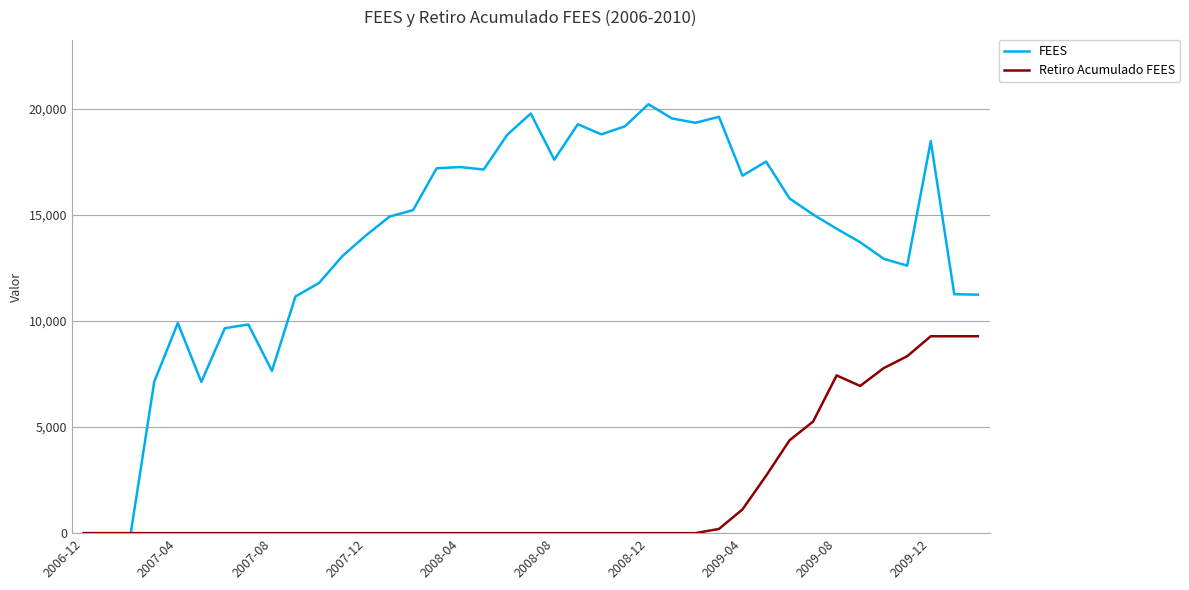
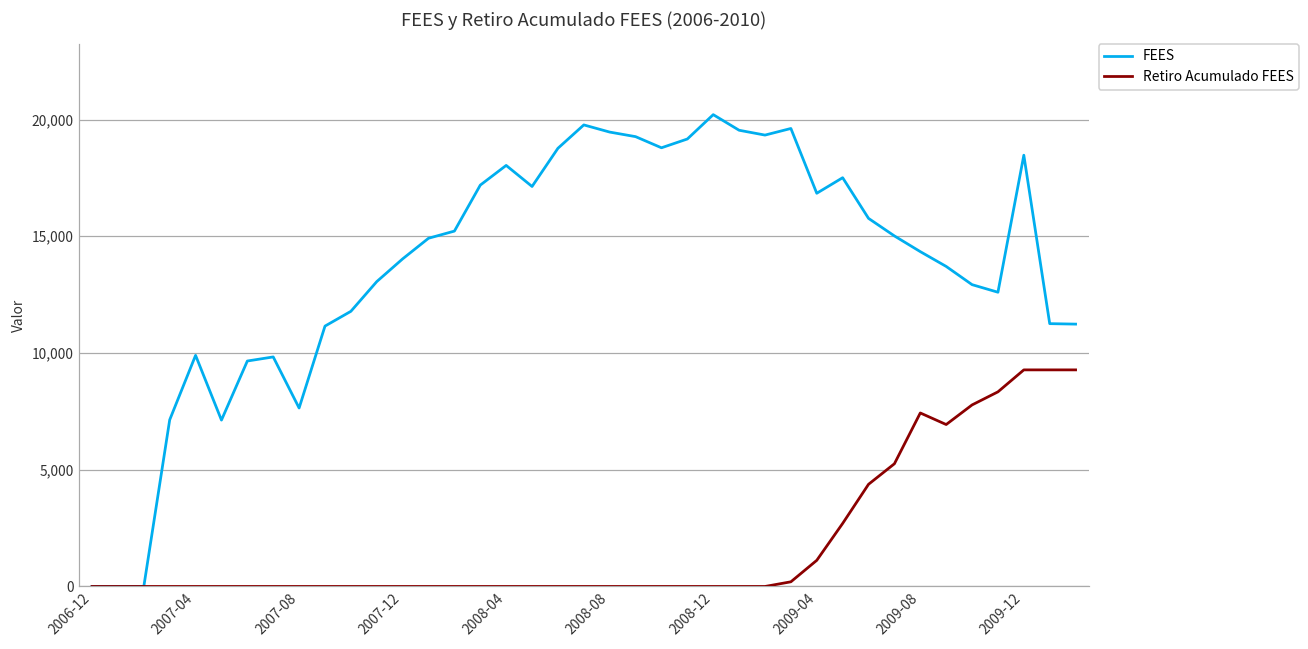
FEES, 2008-04: 17,300 -> 18,000
FEES, 2008-08: 17,600 -> 19,500
